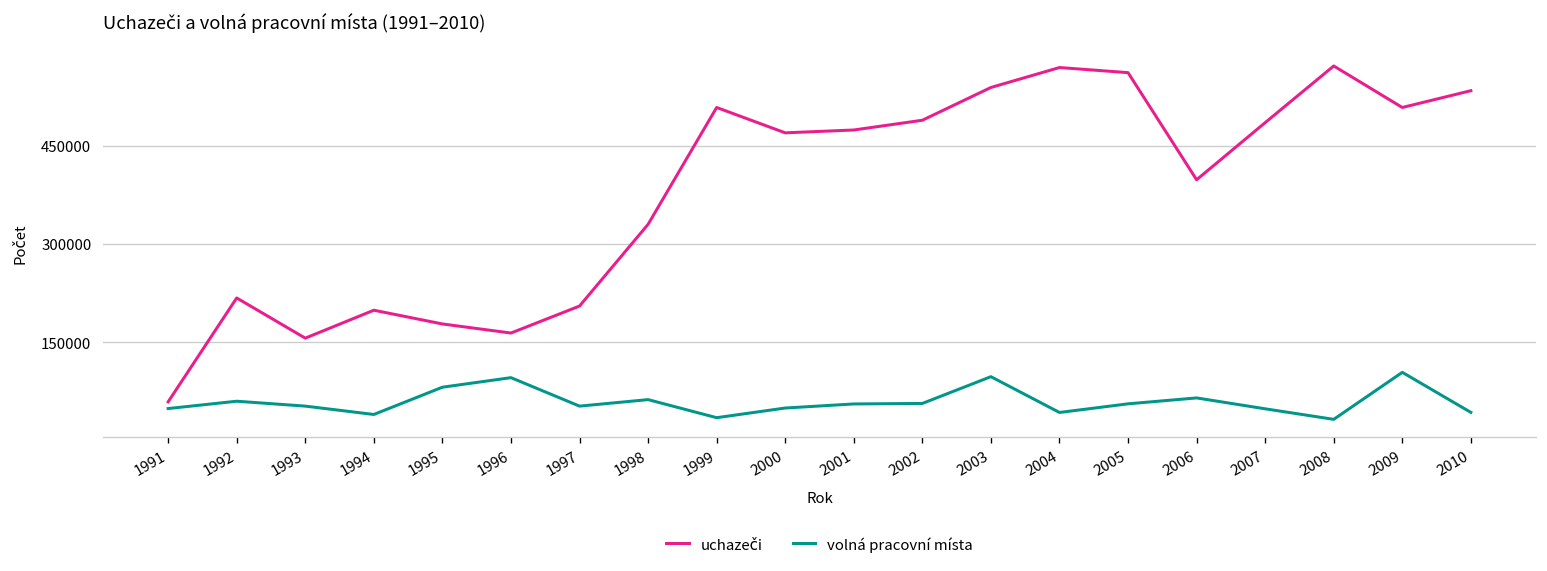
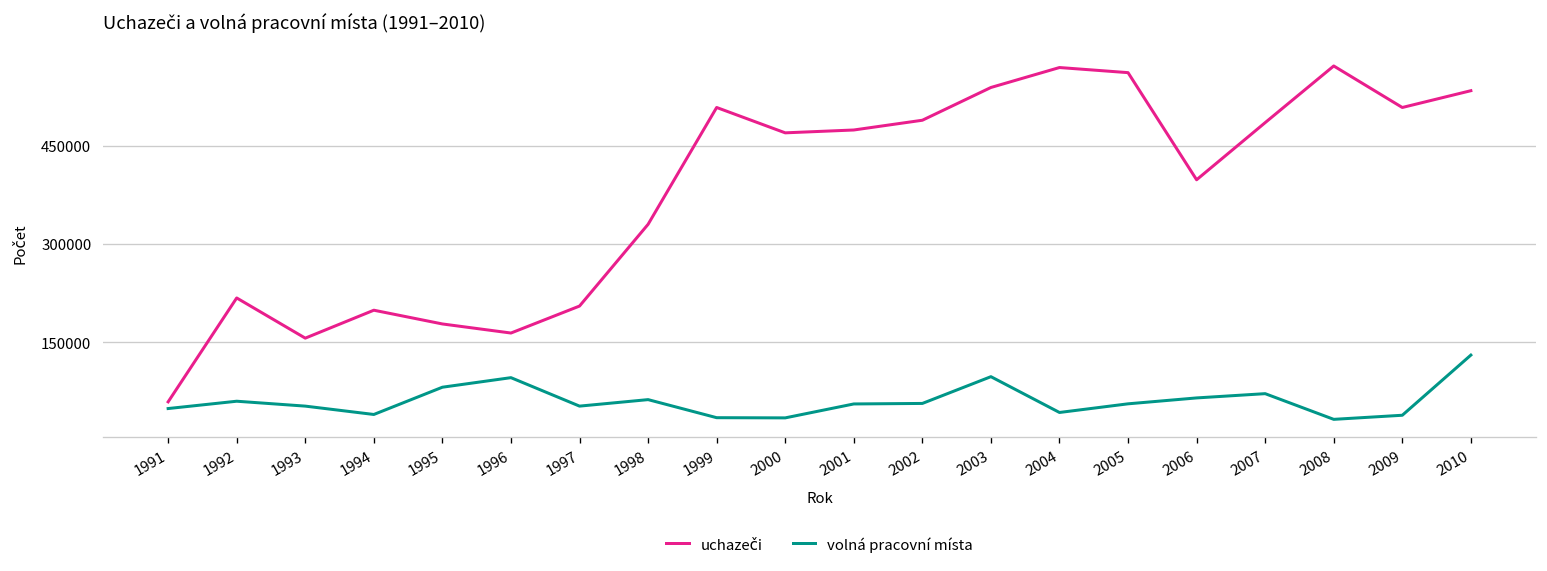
volná pracovní místa, 2000: 50000 -> 30000
volná pracovní místa, 2007: 50000 -> 70000
volná pracovní místa, 2009: 100000 -> 40000
volná pracovní místa, 2010: 40000 -> 130000
